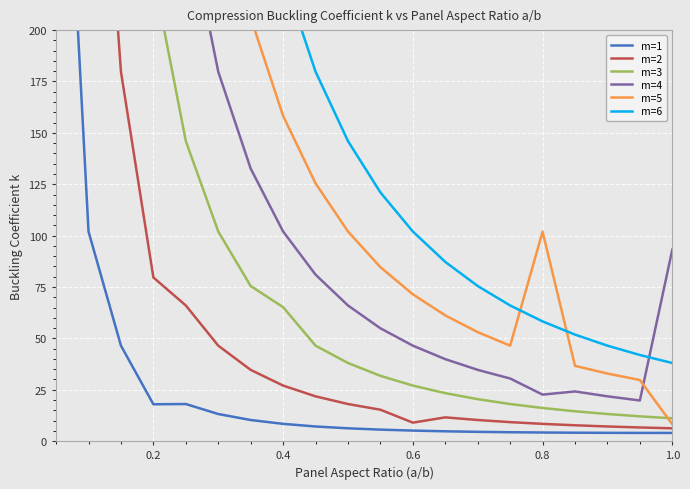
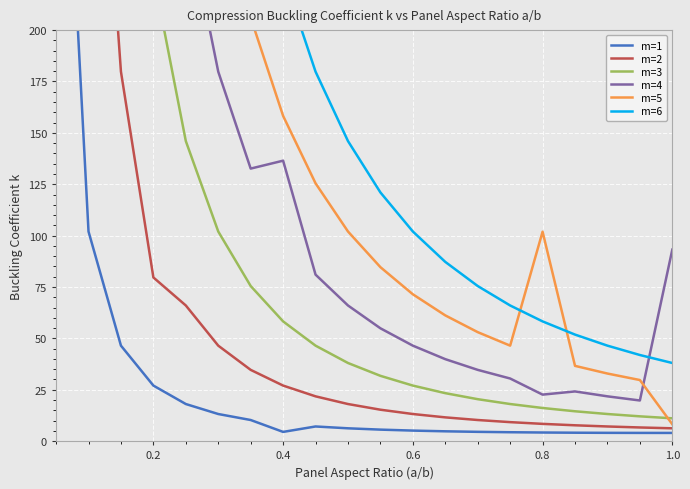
m=1, 0.2: 18 -> 27
m=1, 0.4: 8 -> 5
m=3, 0.4: 65 -> 58
m=4, 0.4: 102 -> 136
m=2, 0.6: 9 -> 13
